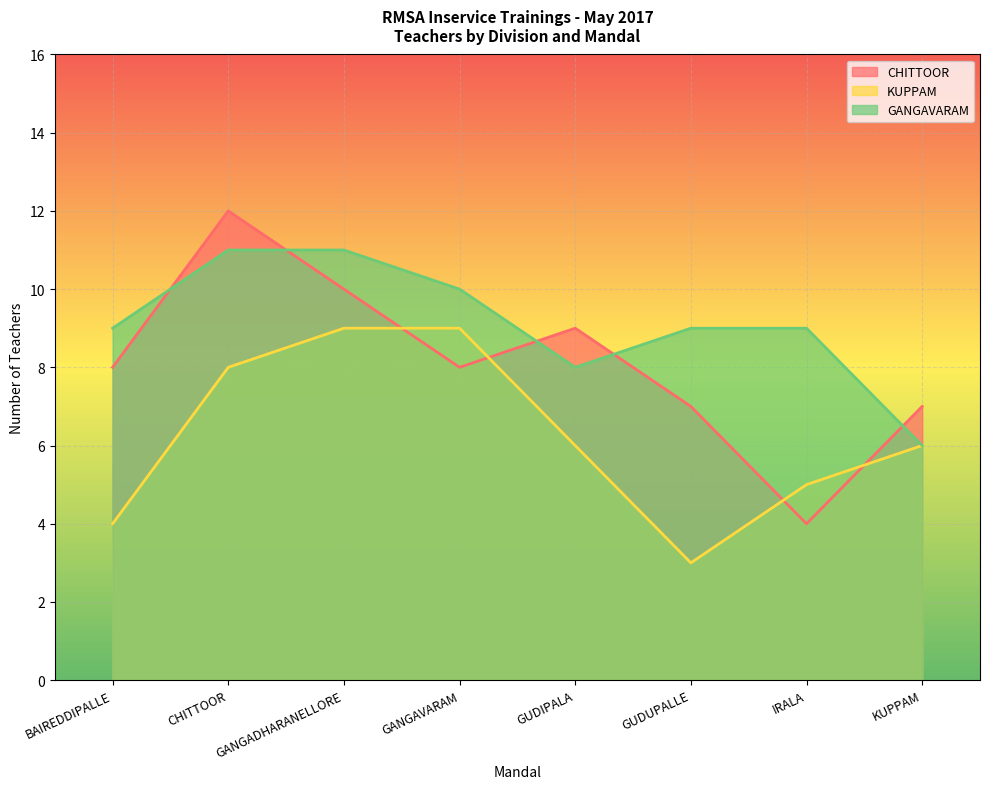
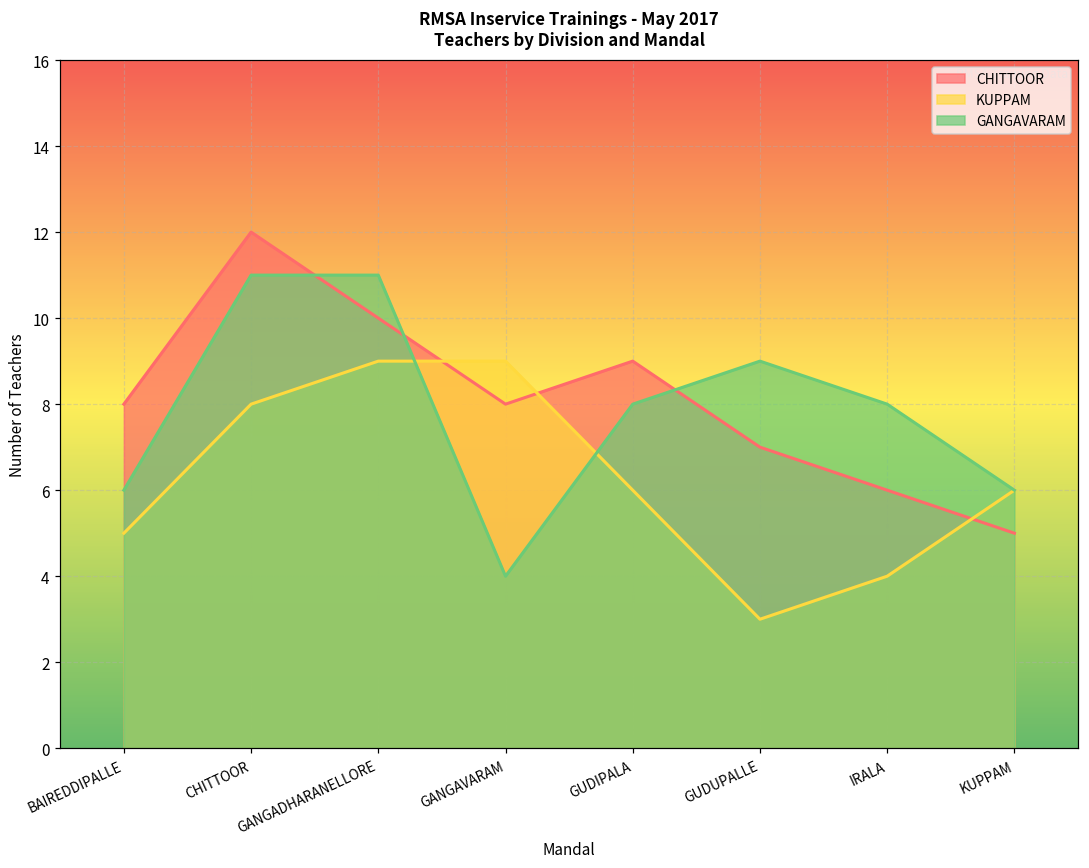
KUPPAM, BAIREDDIPALLE: 4 -> 5
GANGAVARAM, BAIREDDIPALLE: 9 -> 6
GANGAVARAM, GANGAVARAM: 10 -> 4
CHITTOOR, IRALA: 4 -> 6
KUPPAM, IRALA: 5 -> 4
GANGAVARAM, IRALA: 9 -> 8
CHITTOOR, KUPPAM: 7 -> 5
